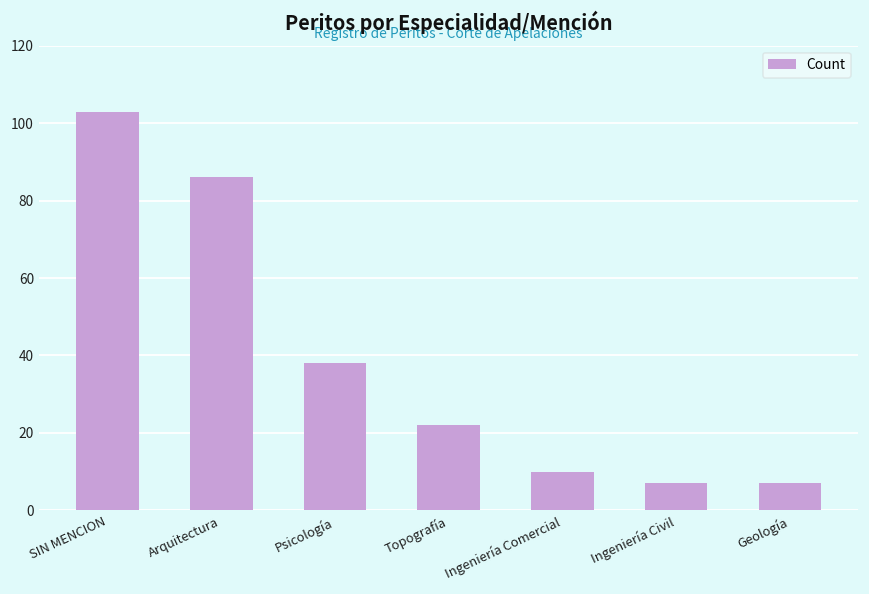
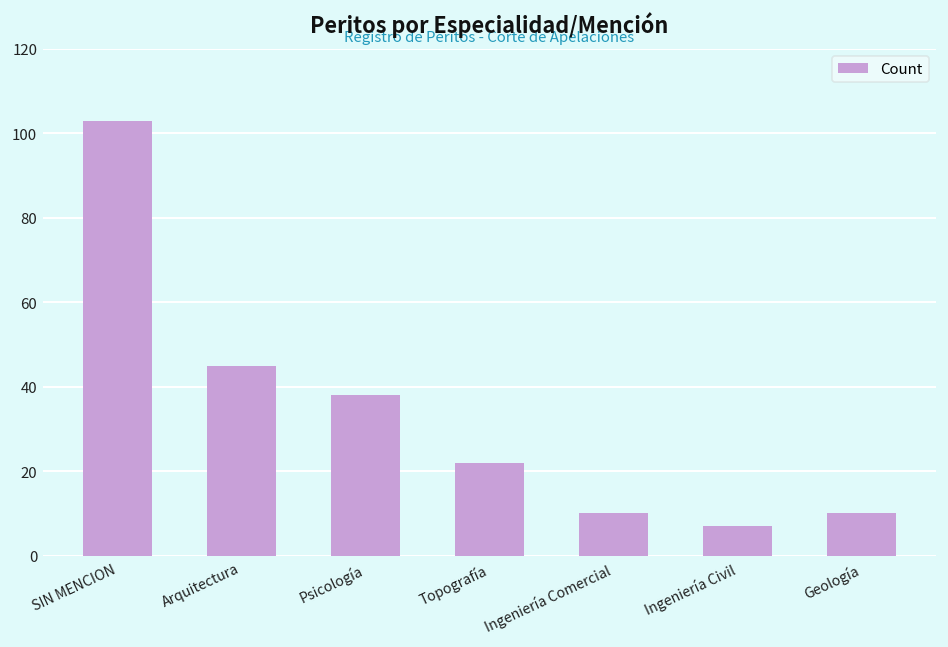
Arquitectura: 86 -> 45
Geología: 7 -> 10
